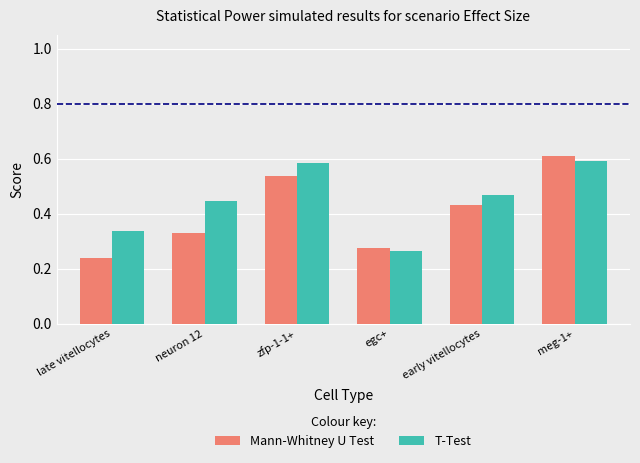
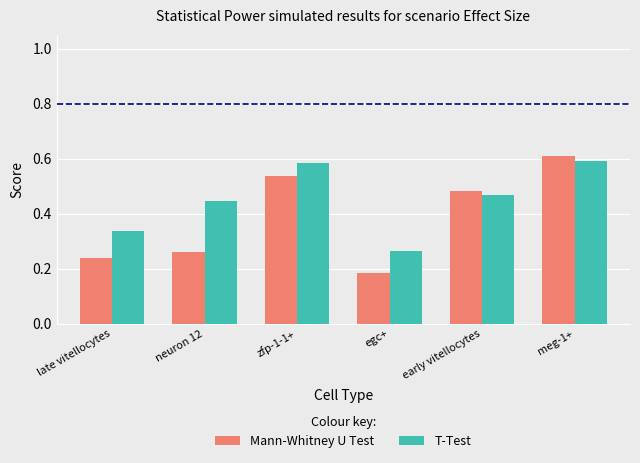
Mann-Whitney U Test, neuron 12: 0.33 -> 0.26
Mann-Whitney U Test, egc+: 0.27 -> 0.18
Mann-Whitney U Test, early vitellocytes: 0.43 -> 0.48
